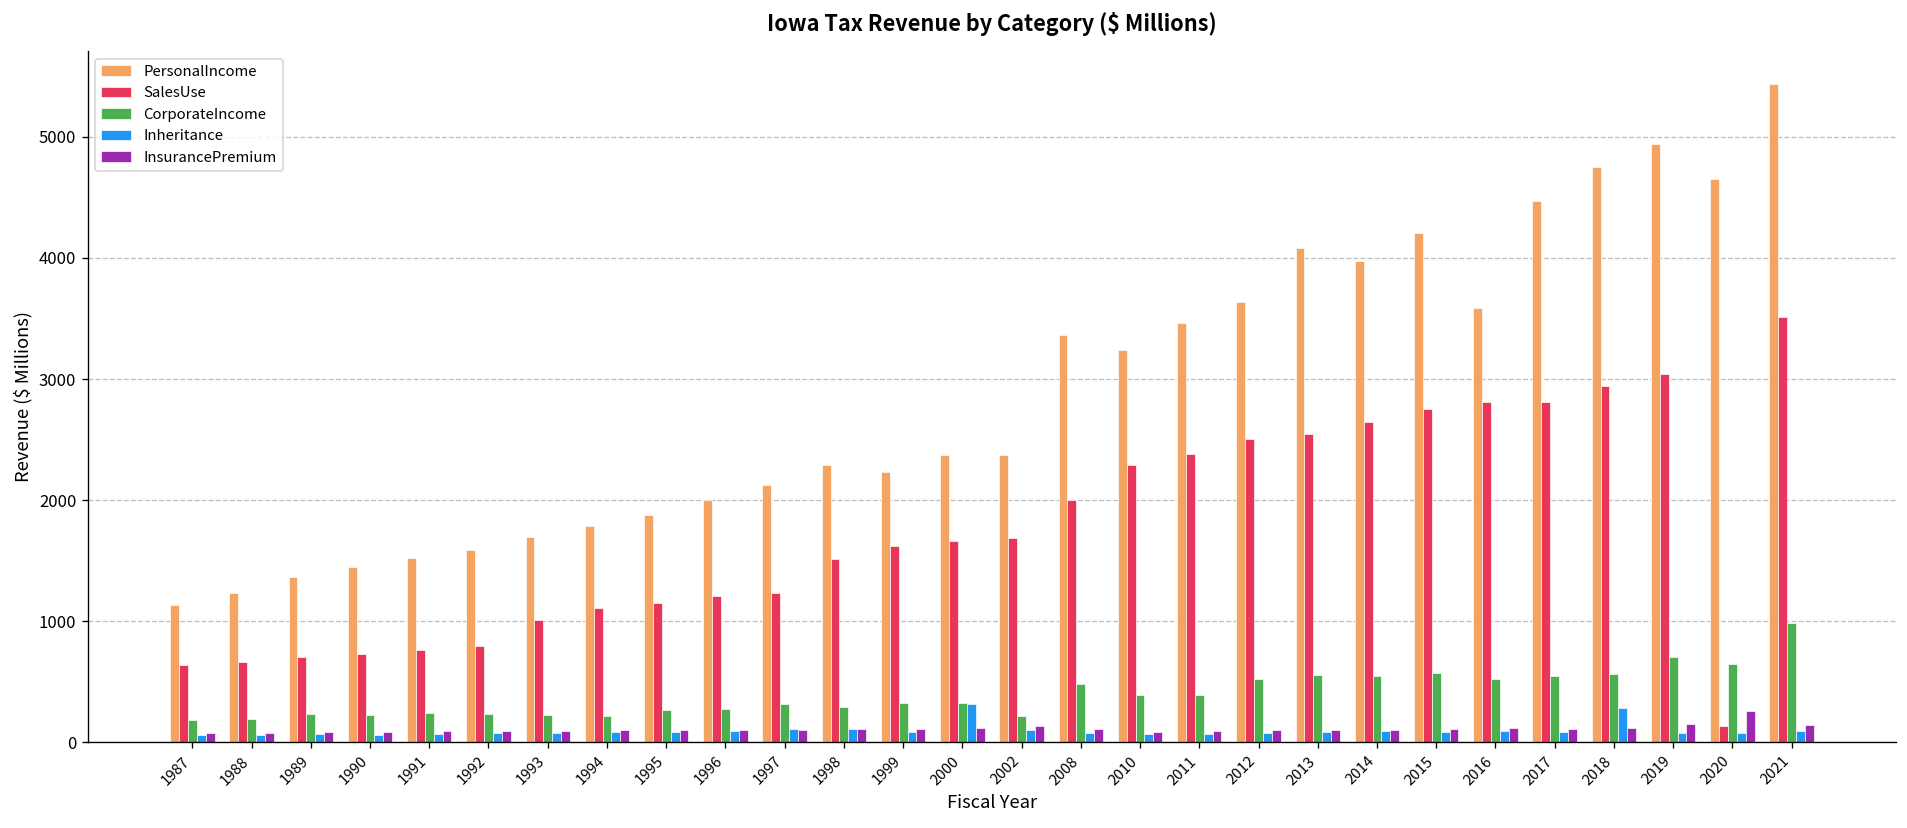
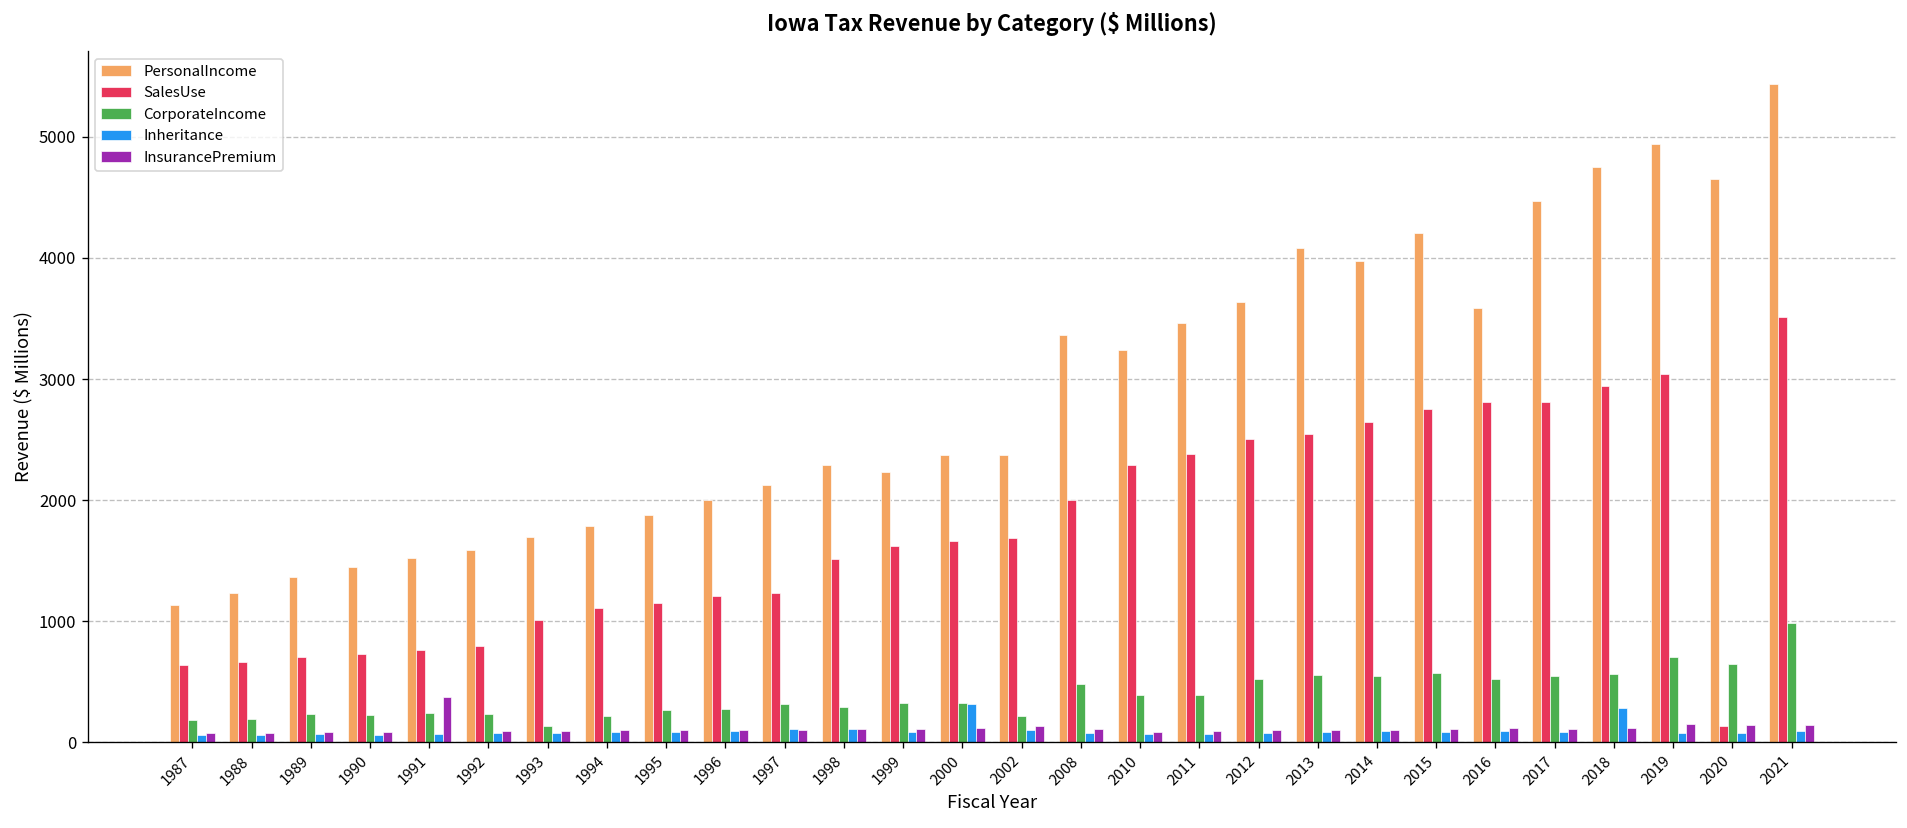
InsurancePremium, 1991: 90 -> 380
CorporateIncome, 1993: 220 -> 130
InsurancePremium, 2020: 260 -> 140
